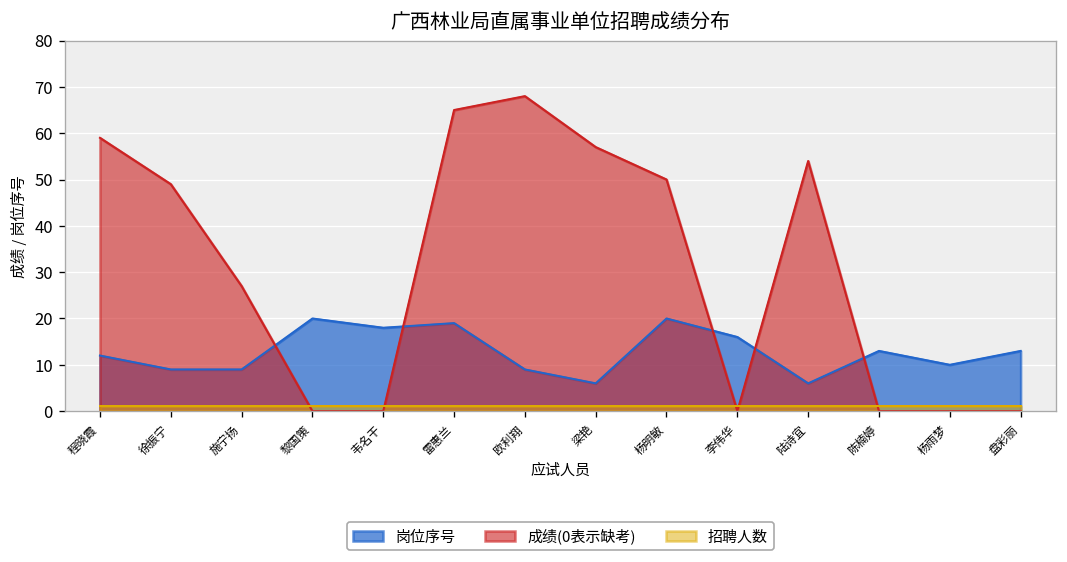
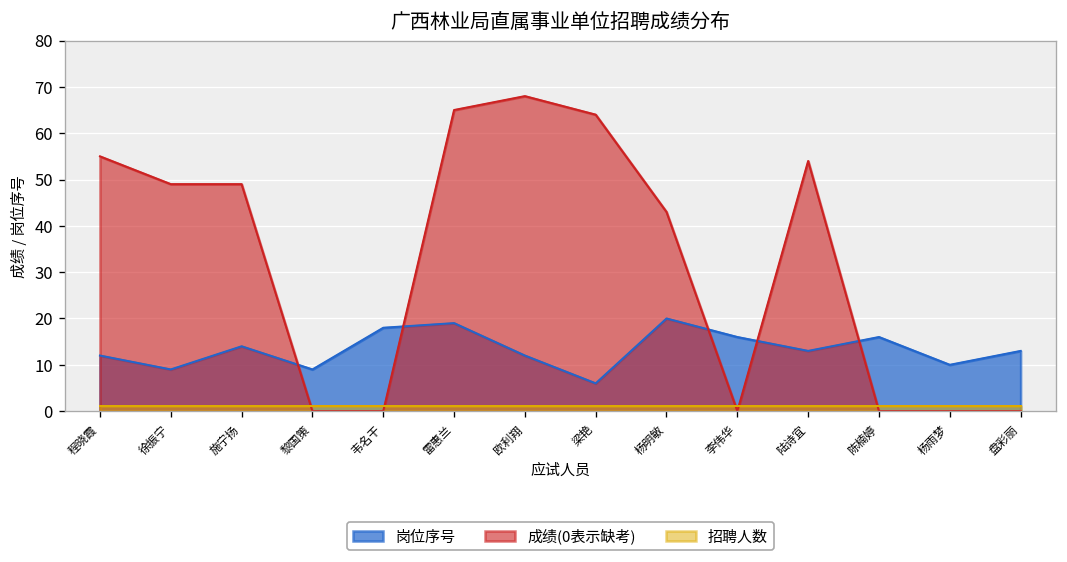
成绩(0表示缺考), 程晓霞: 59 -> 55
岗位序号, 施宁扬: 9 -> 14
成绩(0表示缺考), 施宁扬: 27 -> 49
岗位序号, 黎国策: 20 -> 9
岗位序号, 欧利翔: 9 -> 12
成绩(0表示缺考), 梁艳: 57 -> 64
成绩(0表示缺考), 杨明敏: 50 -> 43
岗位序号, 陆诗宜: 6 -> 13
岗位序号, 陈楠婷: 13 -> 16
